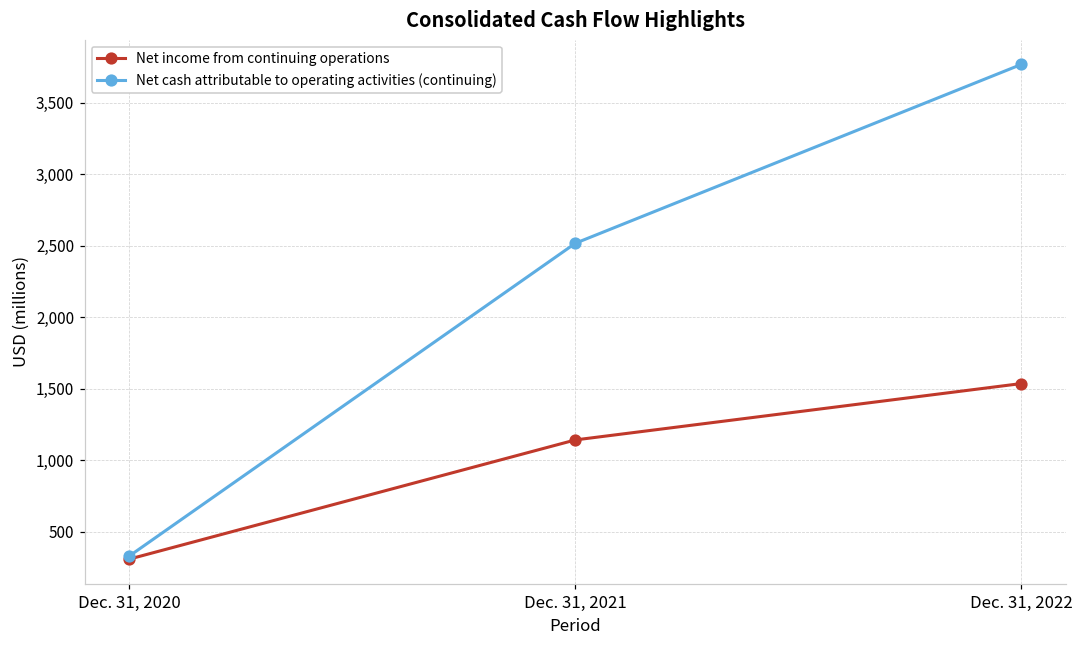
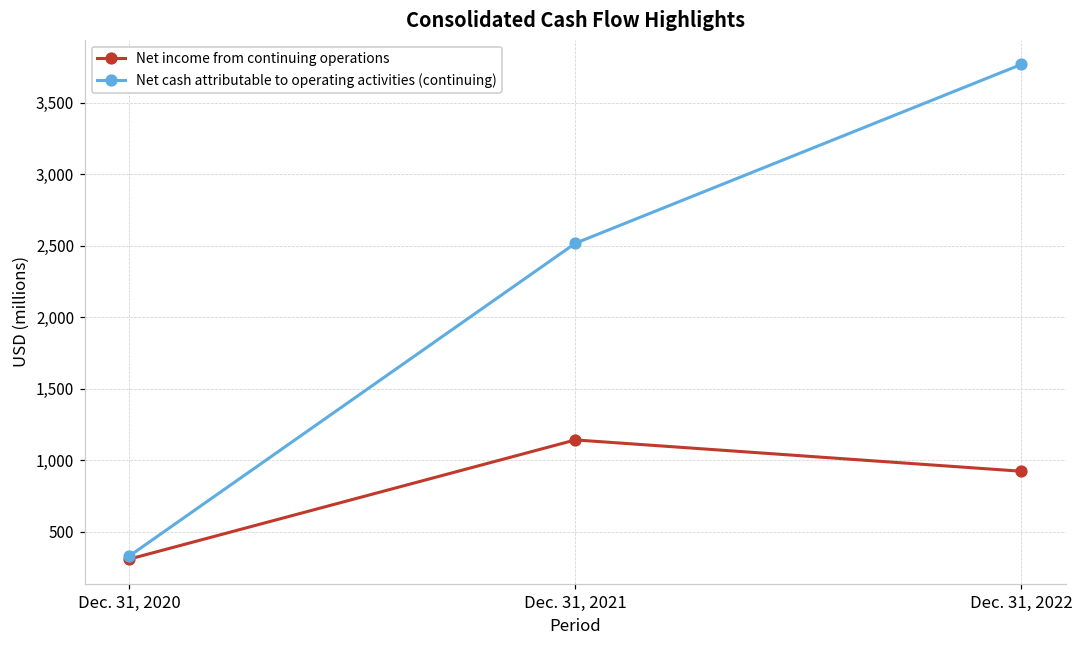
Net income from continuing operations, Dec. 31, 2022: 1,540 -> 920
